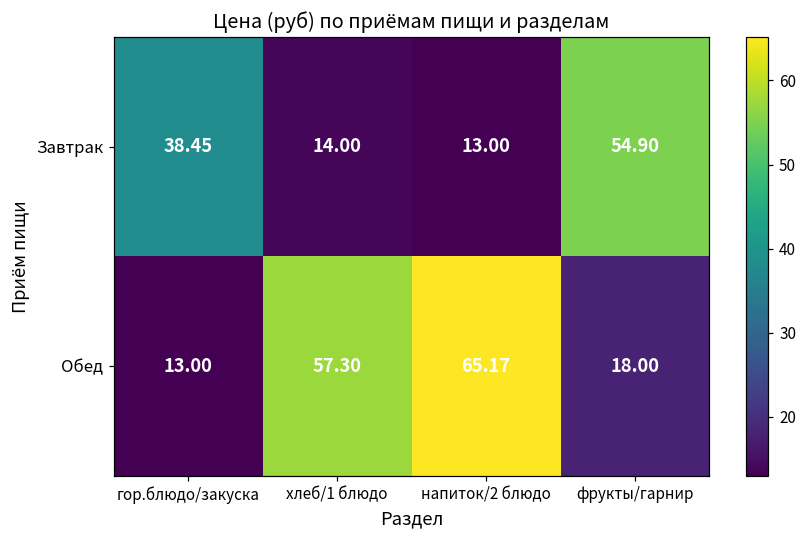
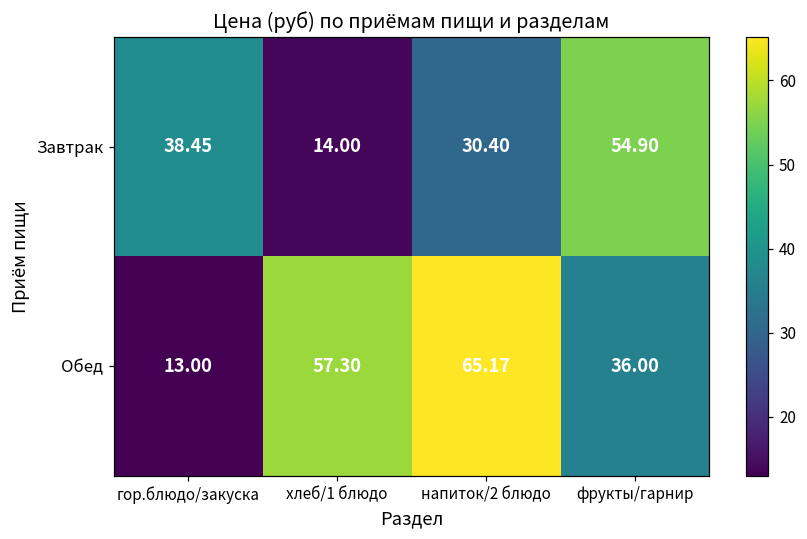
Завтрак, напиток/2 блюдо: 13.00 -> 30.40
Обед, фрукты/гарнир: 18.00 -> 36.00
